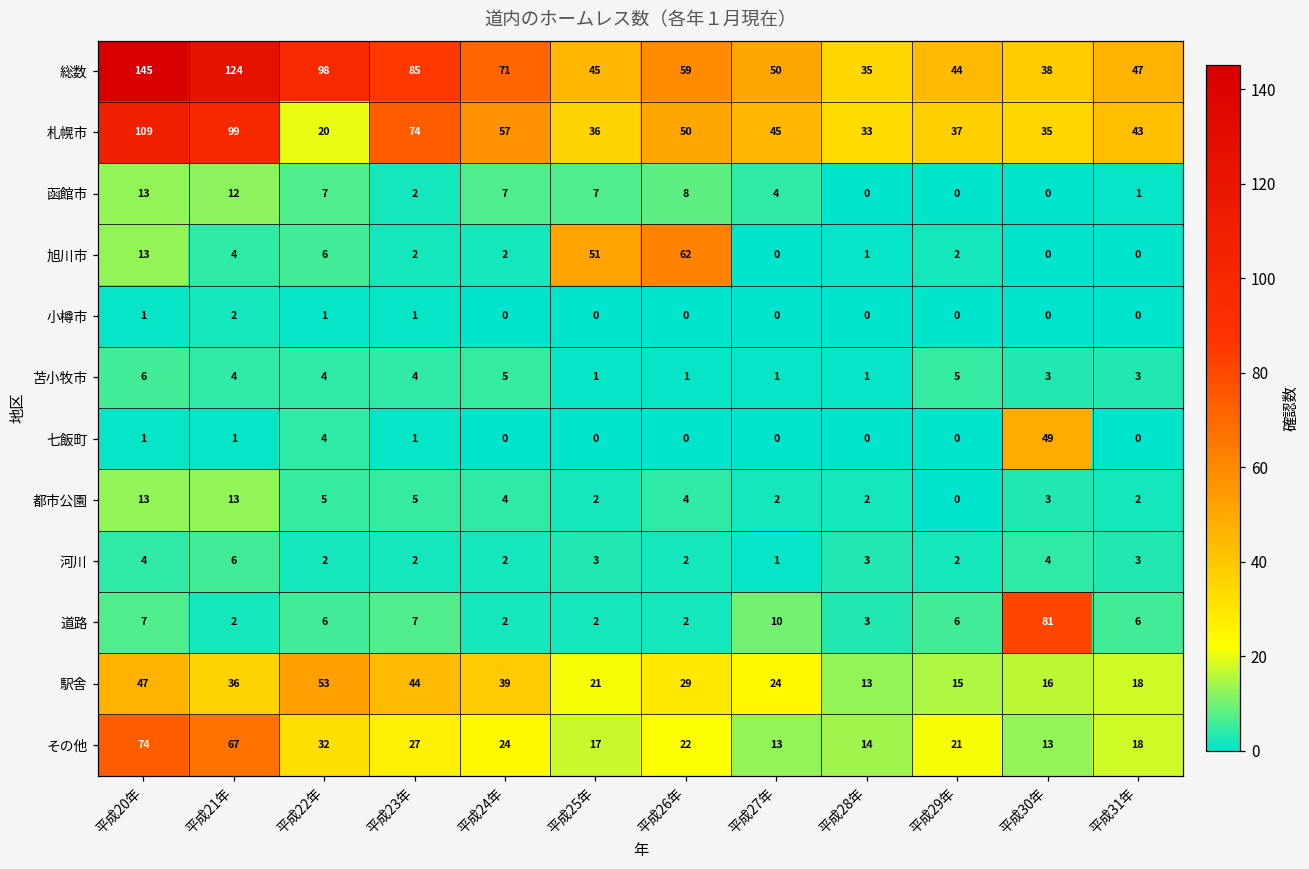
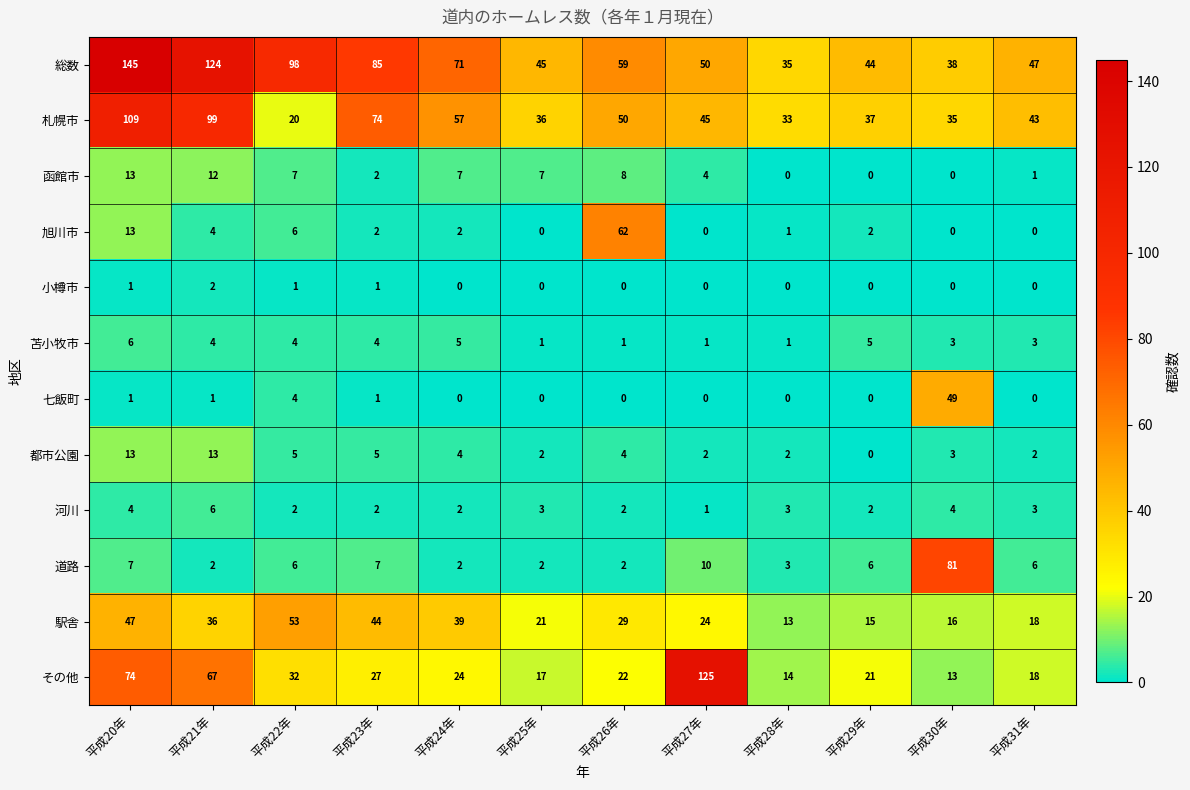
旭川市, 平成25年: 51 -> 0
その他, 平成27年: 13 -> 125
